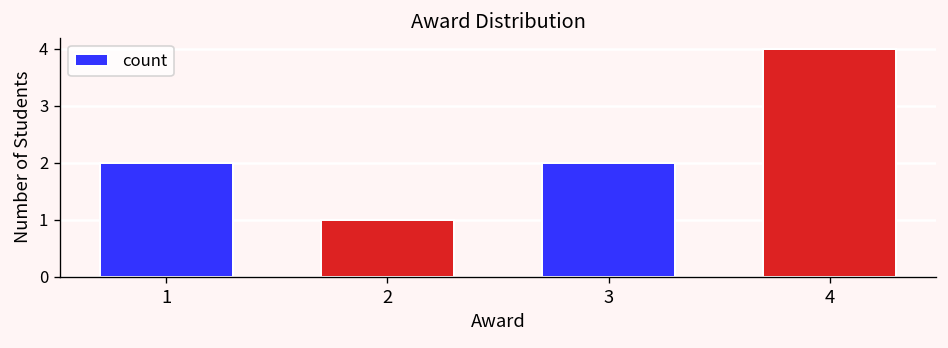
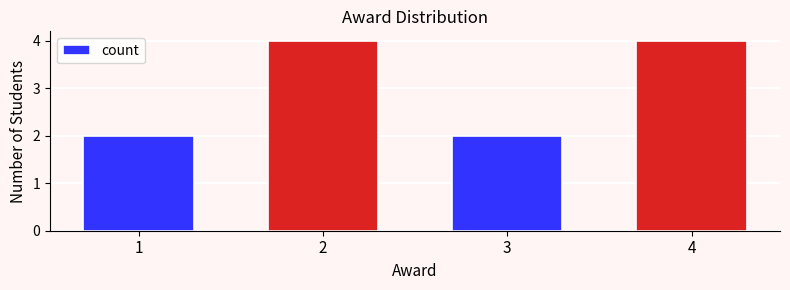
2: 1 -> 4
